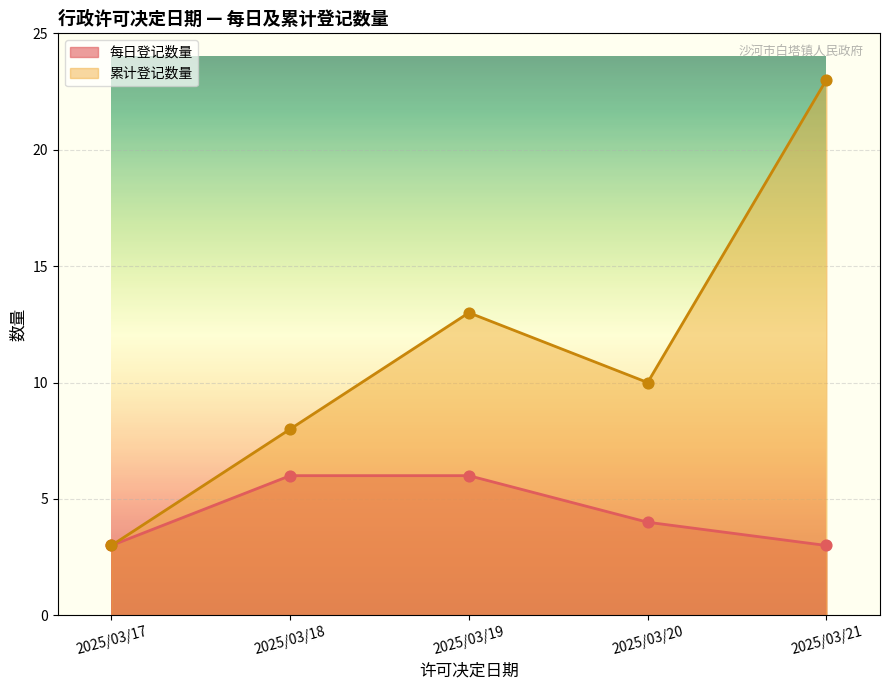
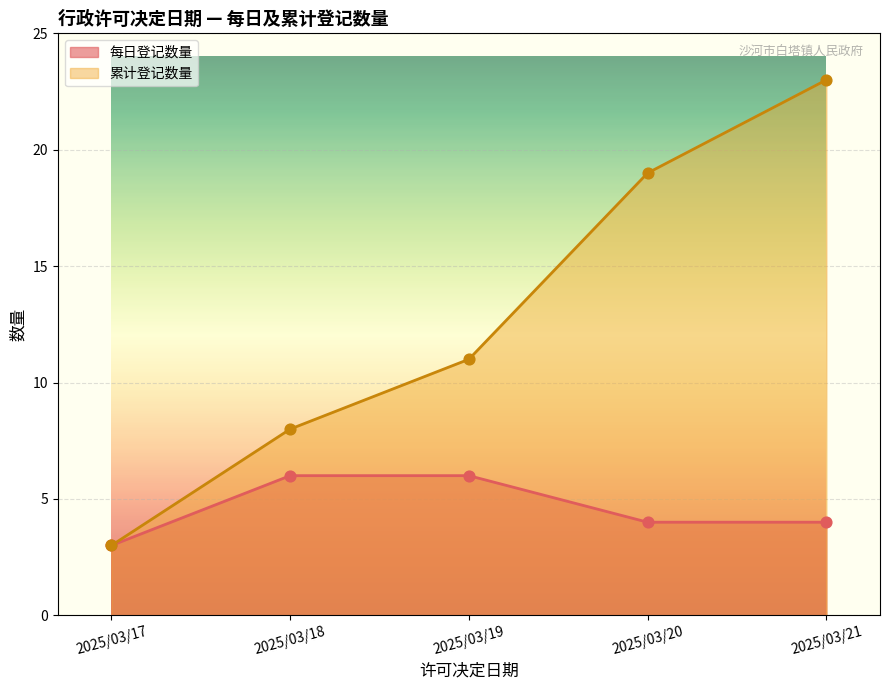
累计登记数量, 2025/03/19: 13 -> 11
累计登记数量, 2025/03/20: 10 -> 19
每日登记数量, 2025/03/21: 3 -> 4
